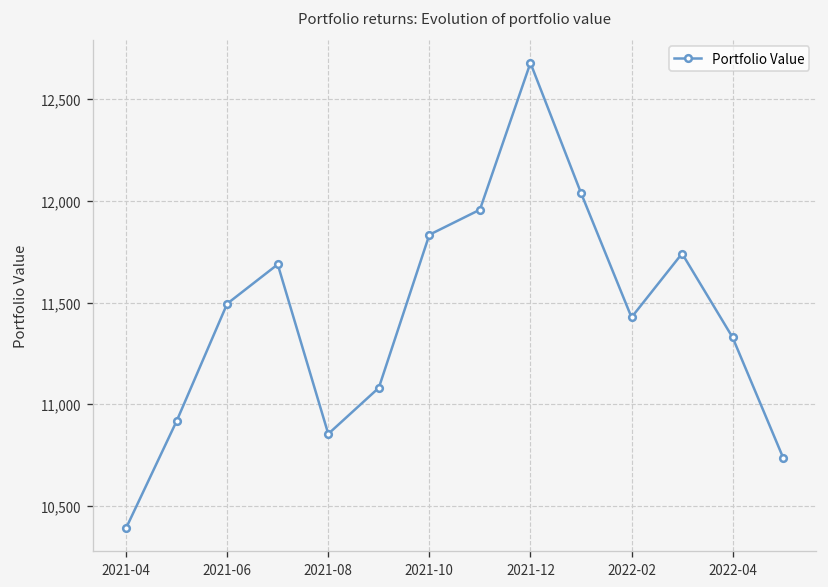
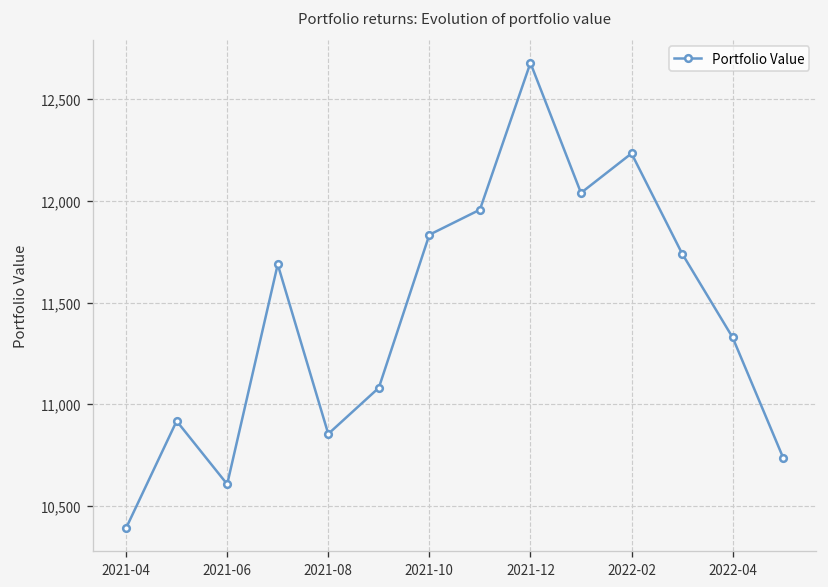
2021-06: 11,490 -> 10,610
2022-02: 11,430 -> 12,230
